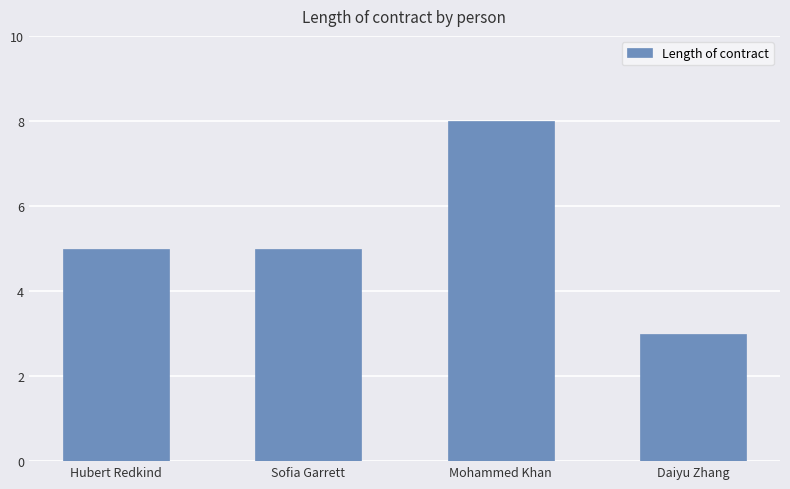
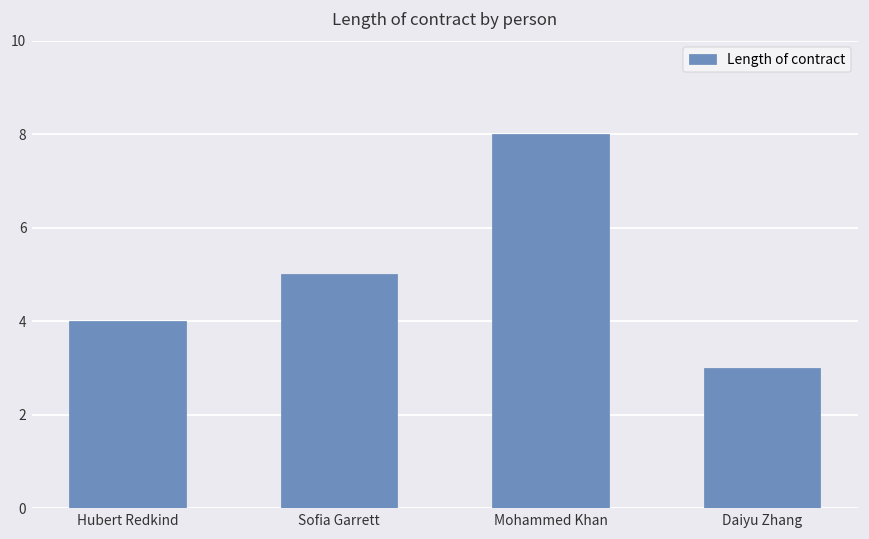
Hubert Redkind: 5 -> 4
